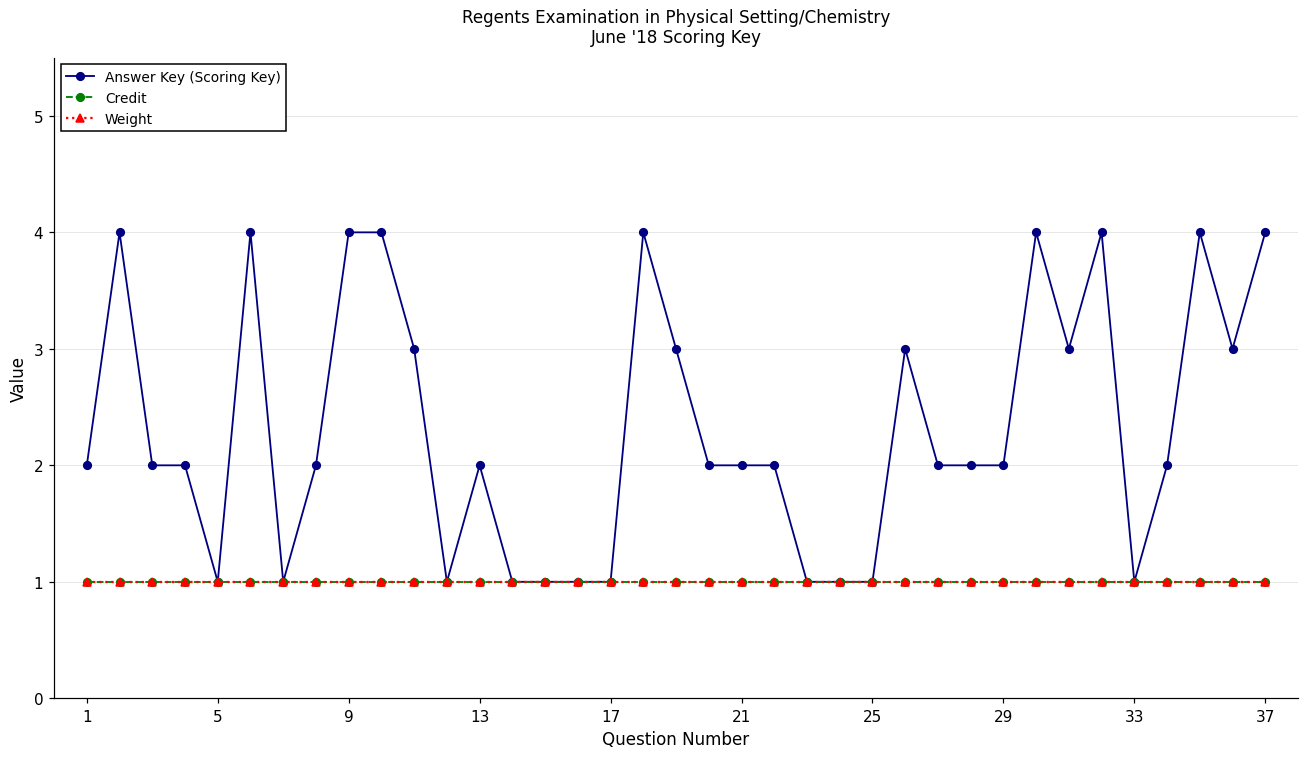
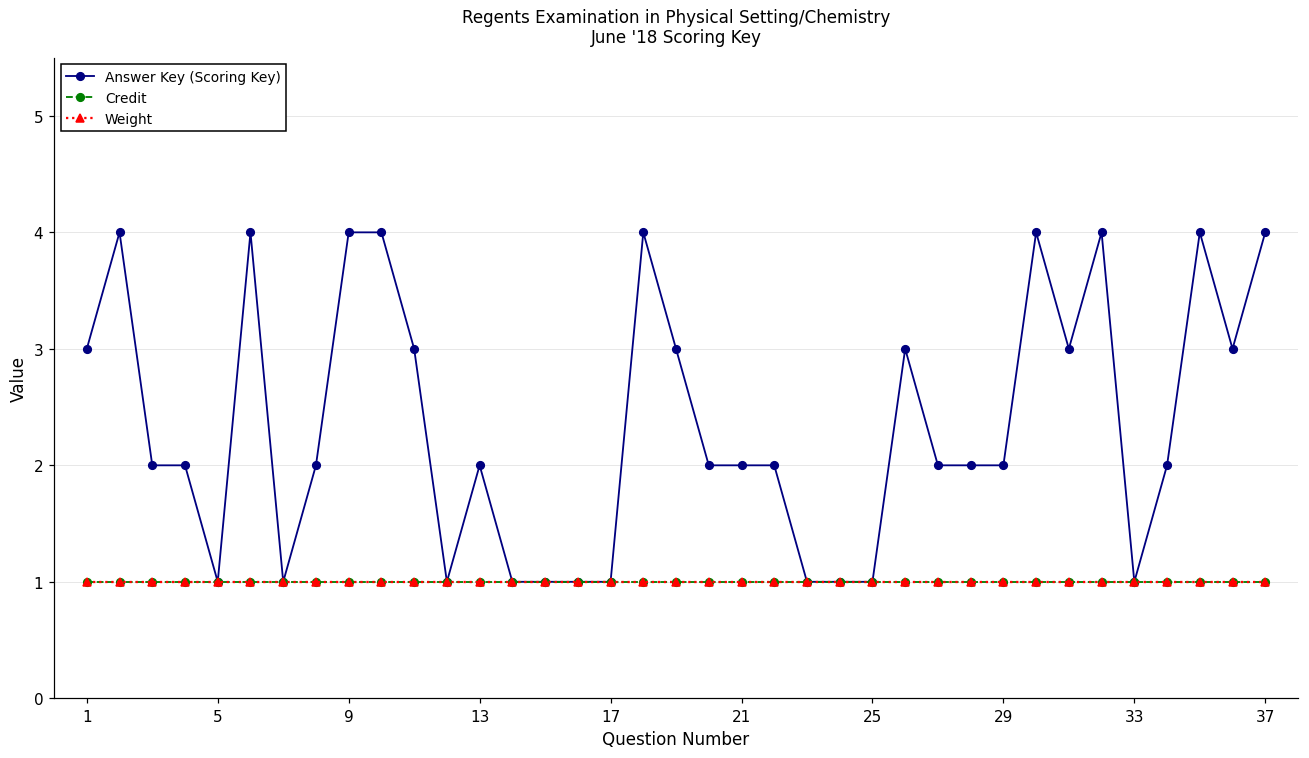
Answer Key (Scoring Key), 1: 2 -> 3
